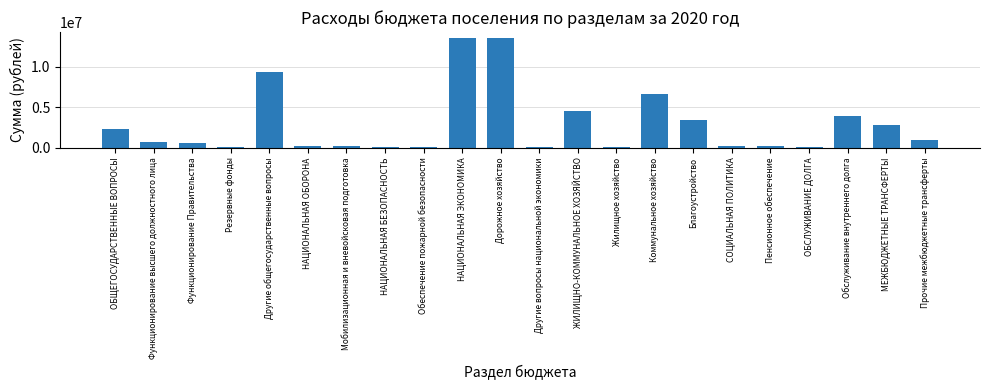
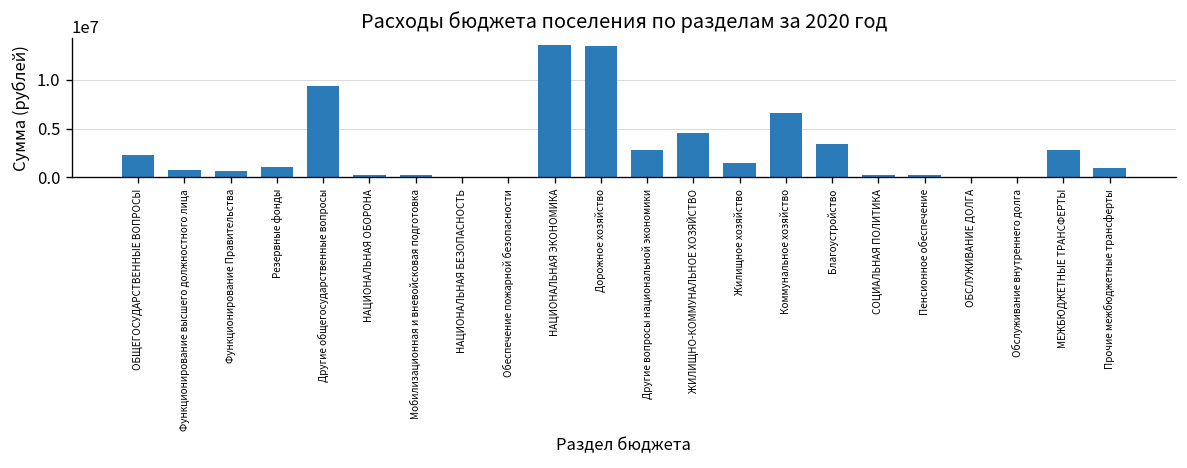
Резервные фонды: 0 -> 1000000
Другие вопросы национальной экономики: 0 -> 3000000
Жилищное хозяйство: 0 -> 1000000
Обслуживание внутреннего долга: 4000000 -> 0
